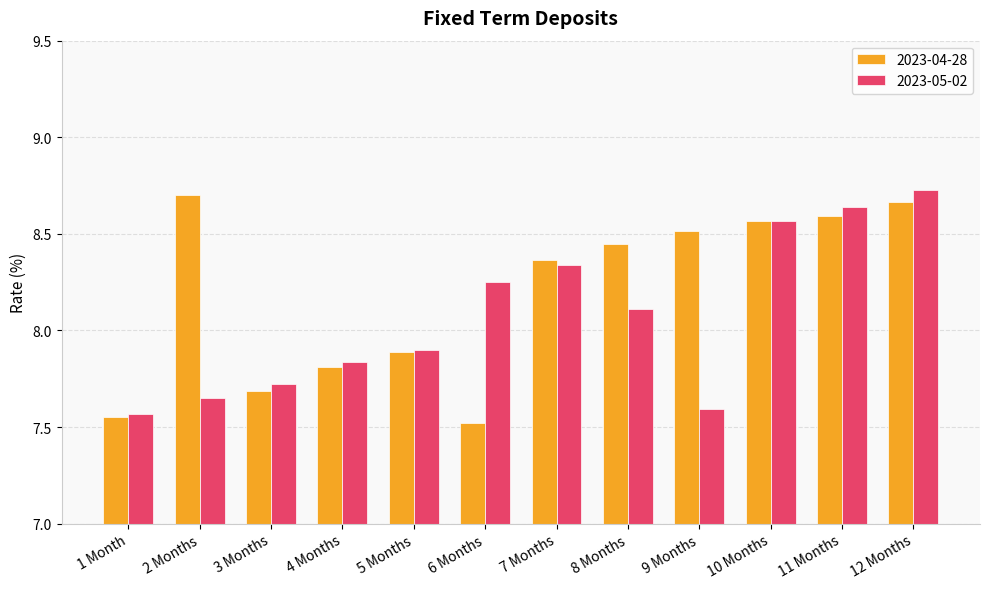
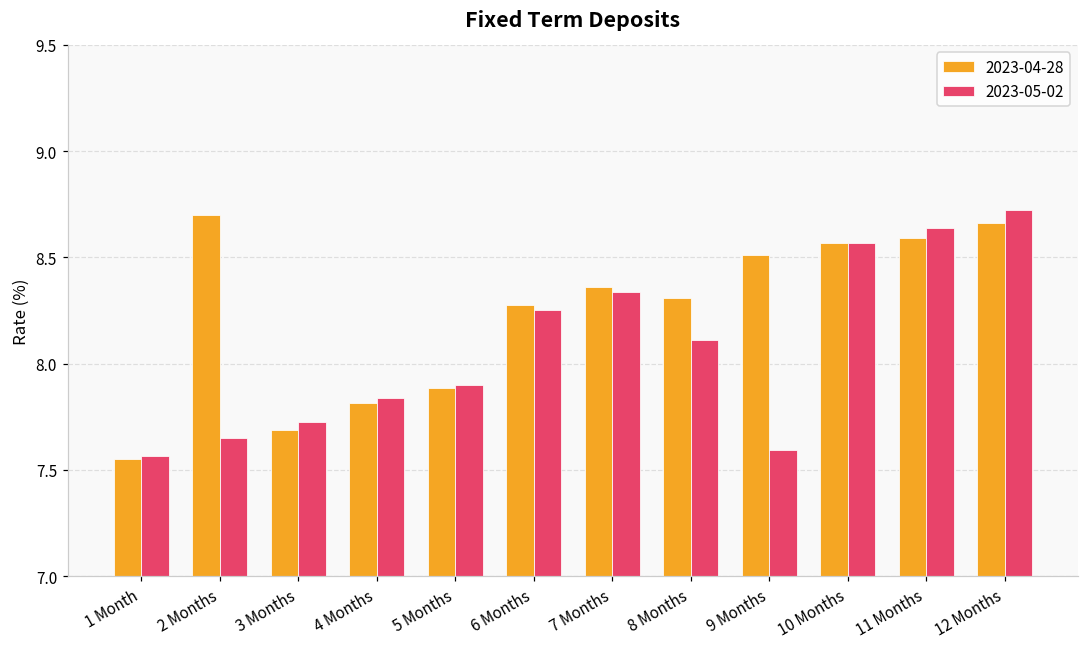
2023-04-28, 6 Months: 7.52 -> 8.28
2023-04-28, 8 Months: 8.45 -> 8.31
